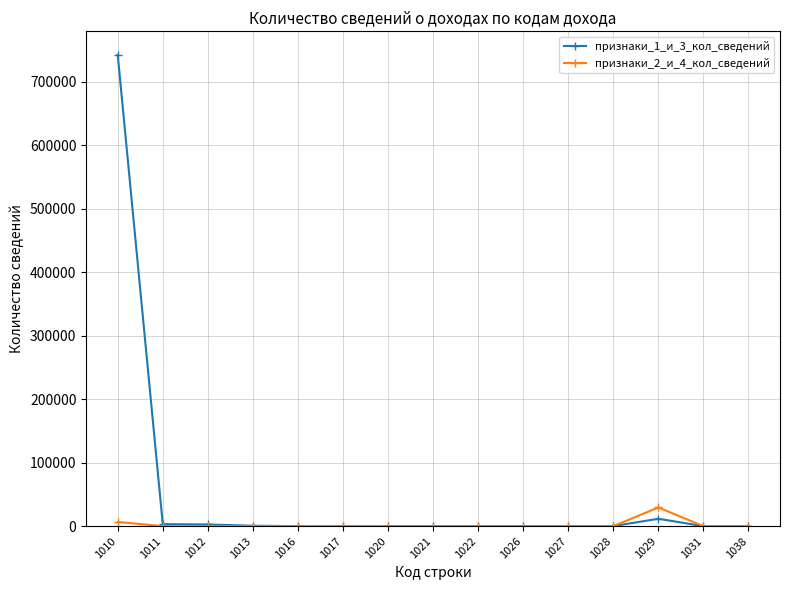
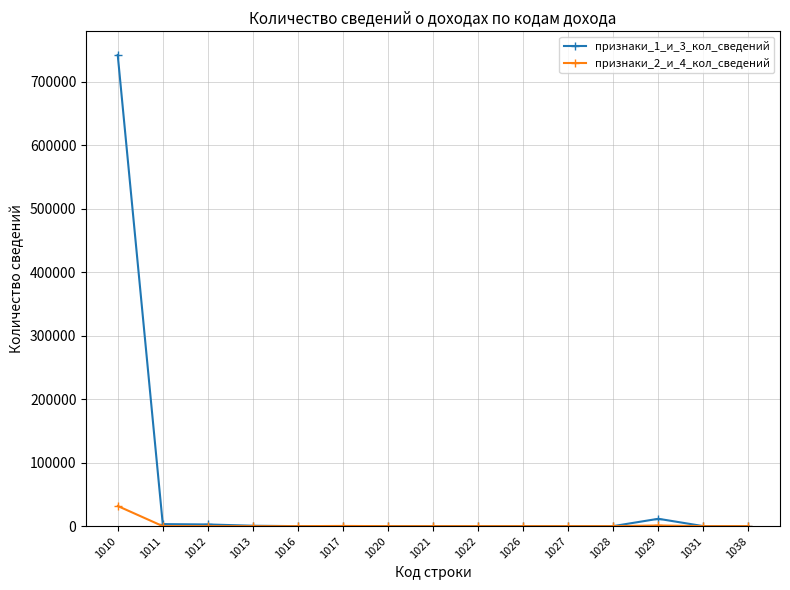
признаки_2_и_4_кол_сведений, 1010: 10000 -> 30000
признаки_2_и_4_кол_сведений, 1029: 30000 -> 0
